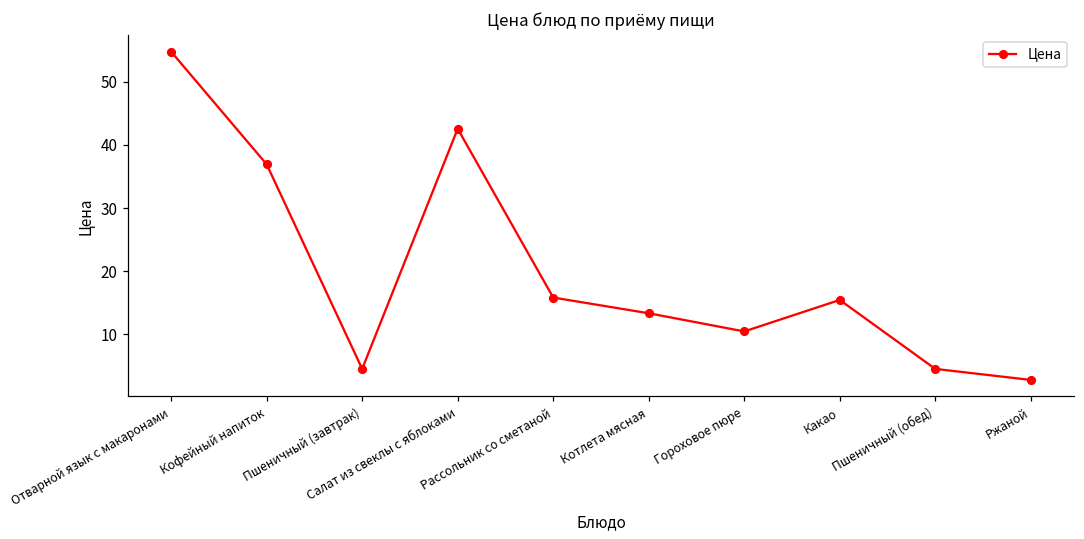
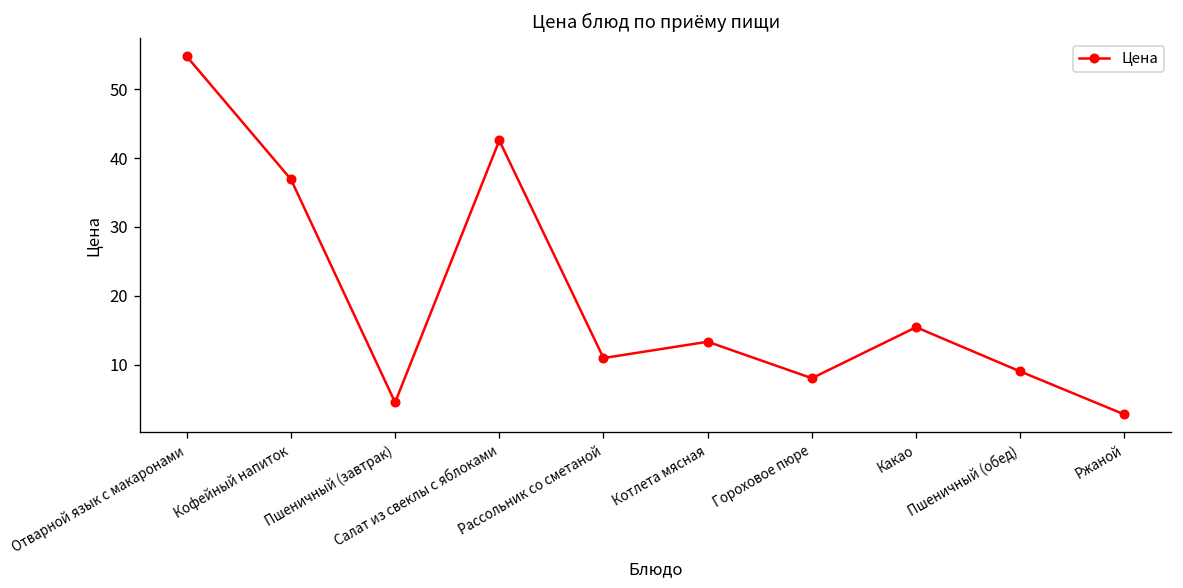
Рассольник со сметаной: 16 -> 11
Гороховое пюре: 10 -> 8
Пшеничный (обед): 5 -> 9
